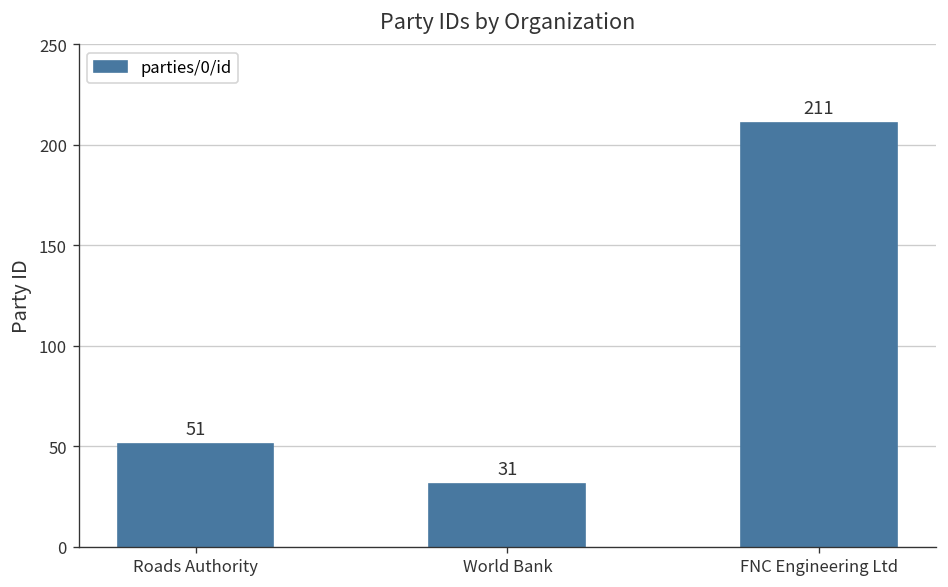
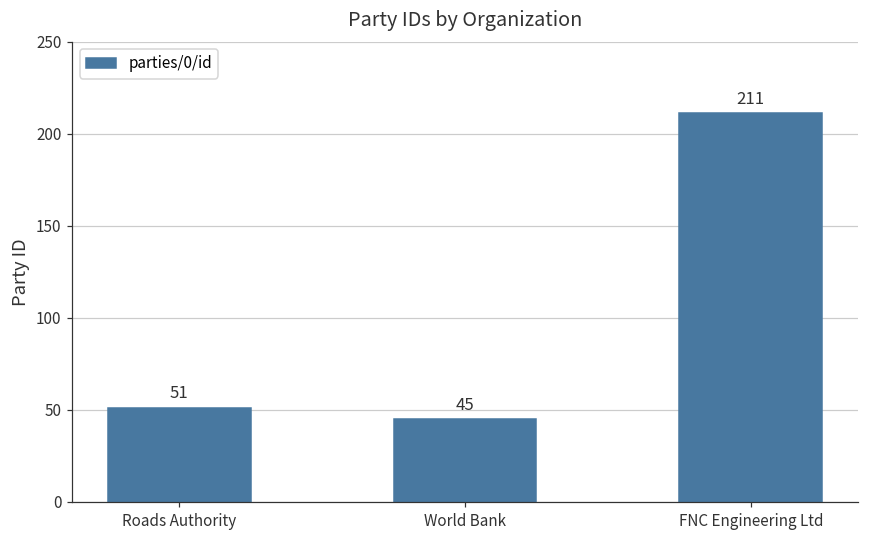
World Bank: 31 -> 45
